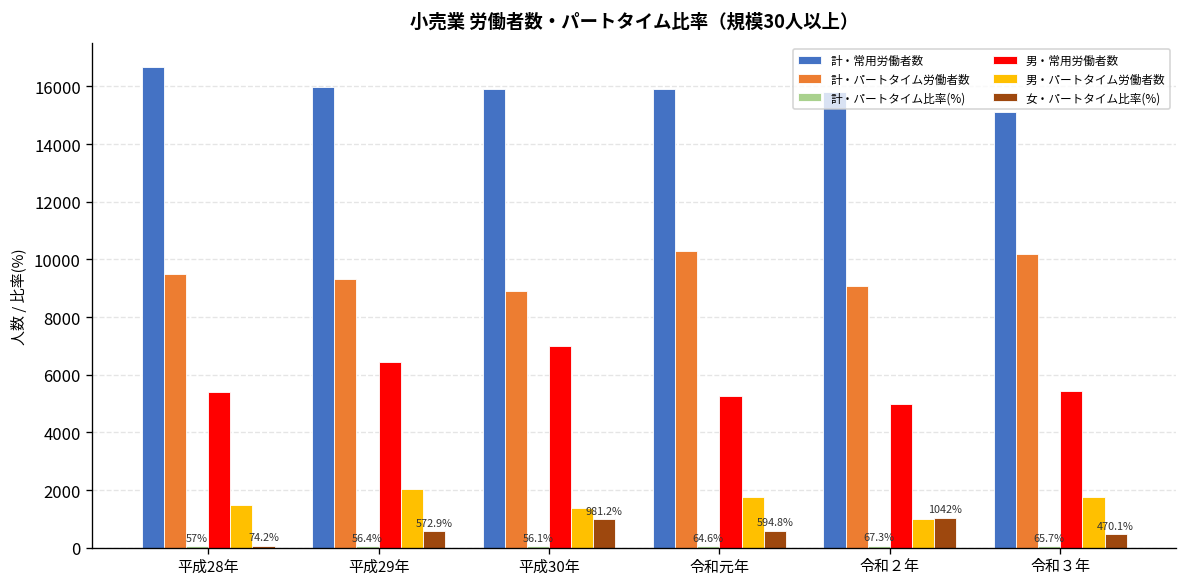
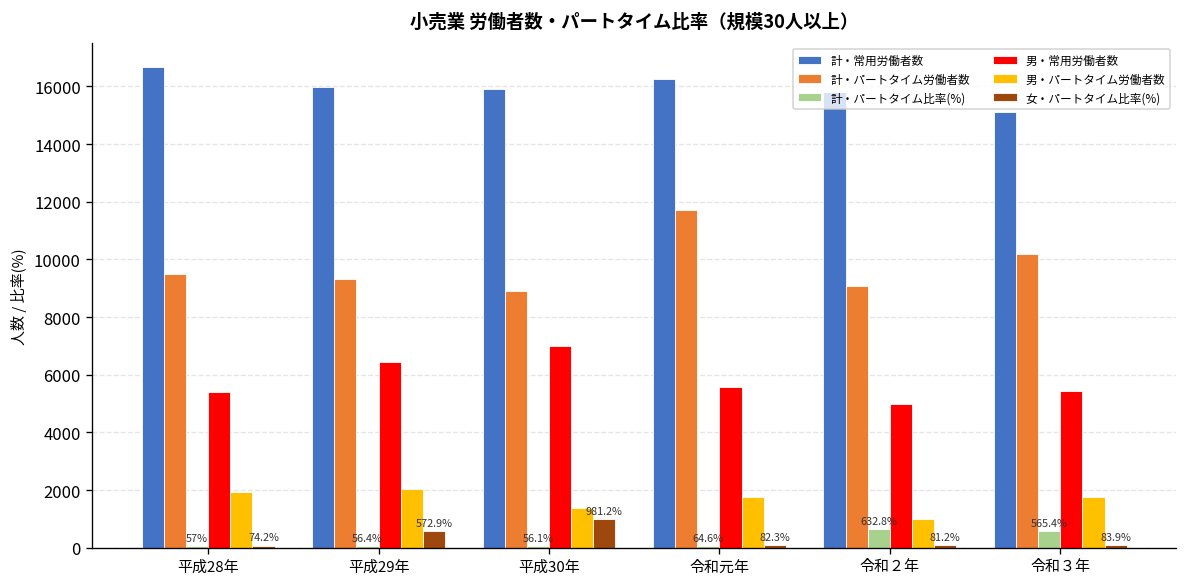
男・パートタイム労働者数, 平成28年: 1500 -> 1900
計・常用労働者数, 令和元年: 15900 -> 16300
計・パートタイム労働者数, 令和元年: 10300 -> 11700
男・常用労働者数, 令和元年: 5200 -> 5600
女・パートタイム比率(%), 令和元年: 594.8% -> 82.3%
計・パートタイム比率(%), 令和２年: 67.3% -> 632.8%
女・パートタイム比率(%), 令和２年: 1042% -> 81.2%
計・パートタイム比率(%), 令和３年: 65.7% -> 565.4%
女・パートタイム比率(%), 令和３年: 470.1% -> 83.9%
